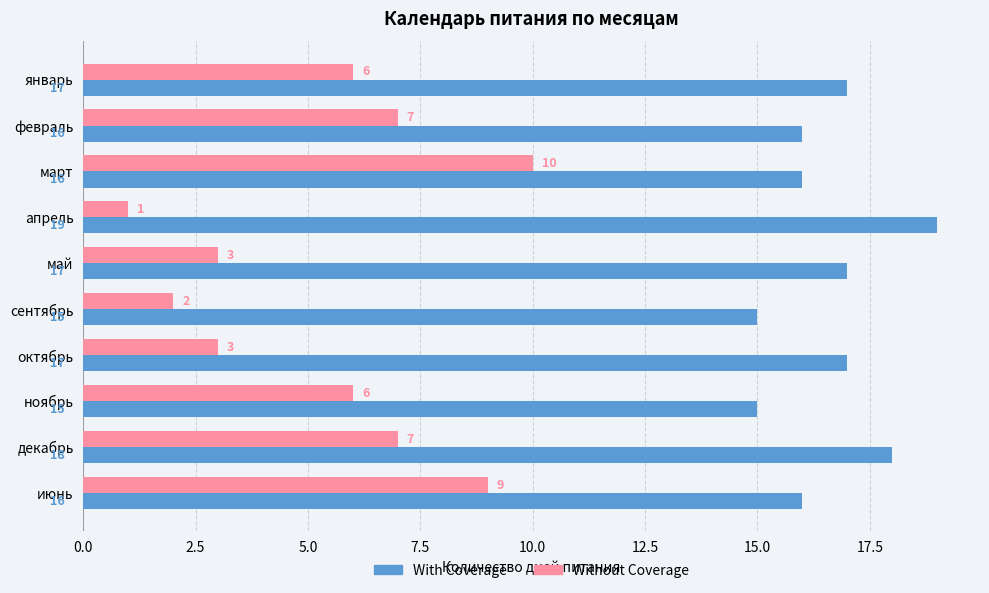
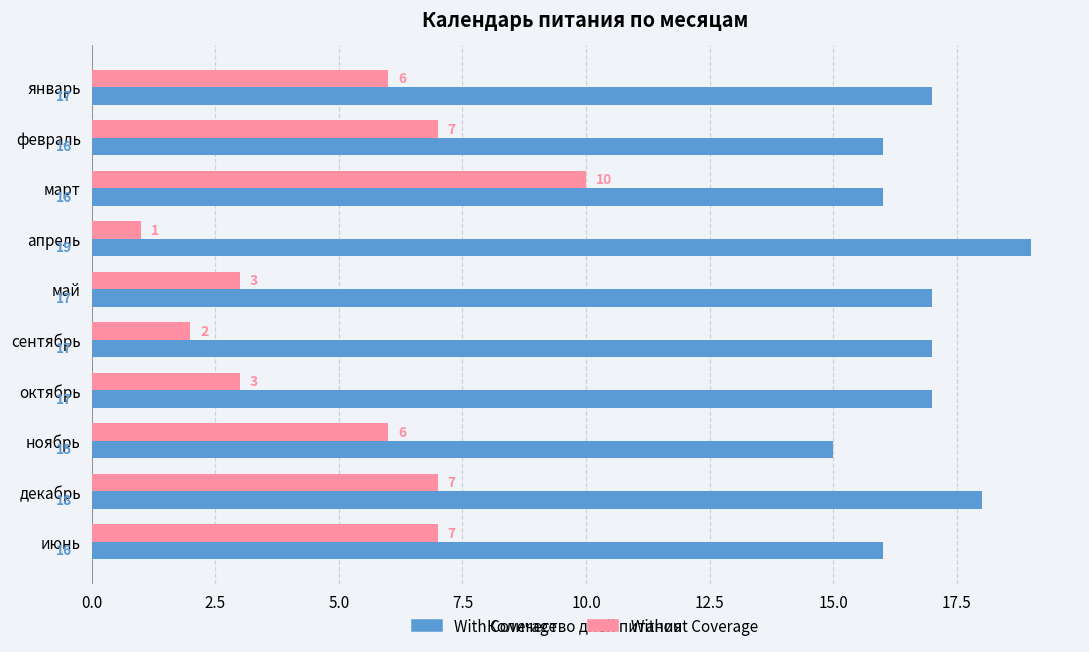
With Coverage, сентябрь: 15 -> 17
Without Coverage, июнь: 9 -> 7
